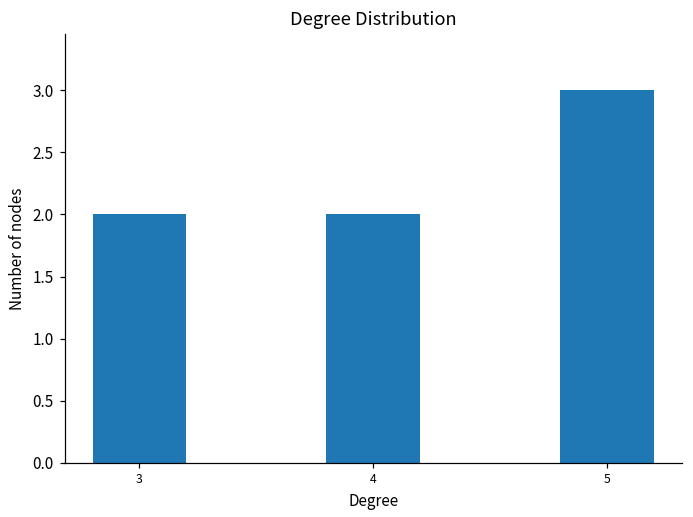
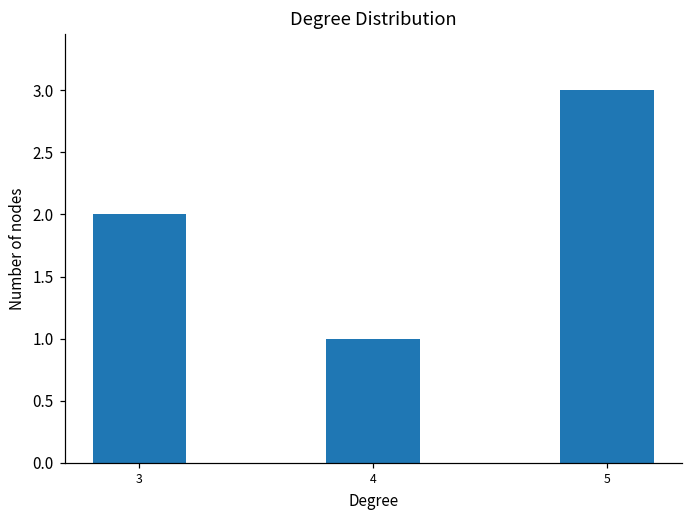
4: 2 -> 1
